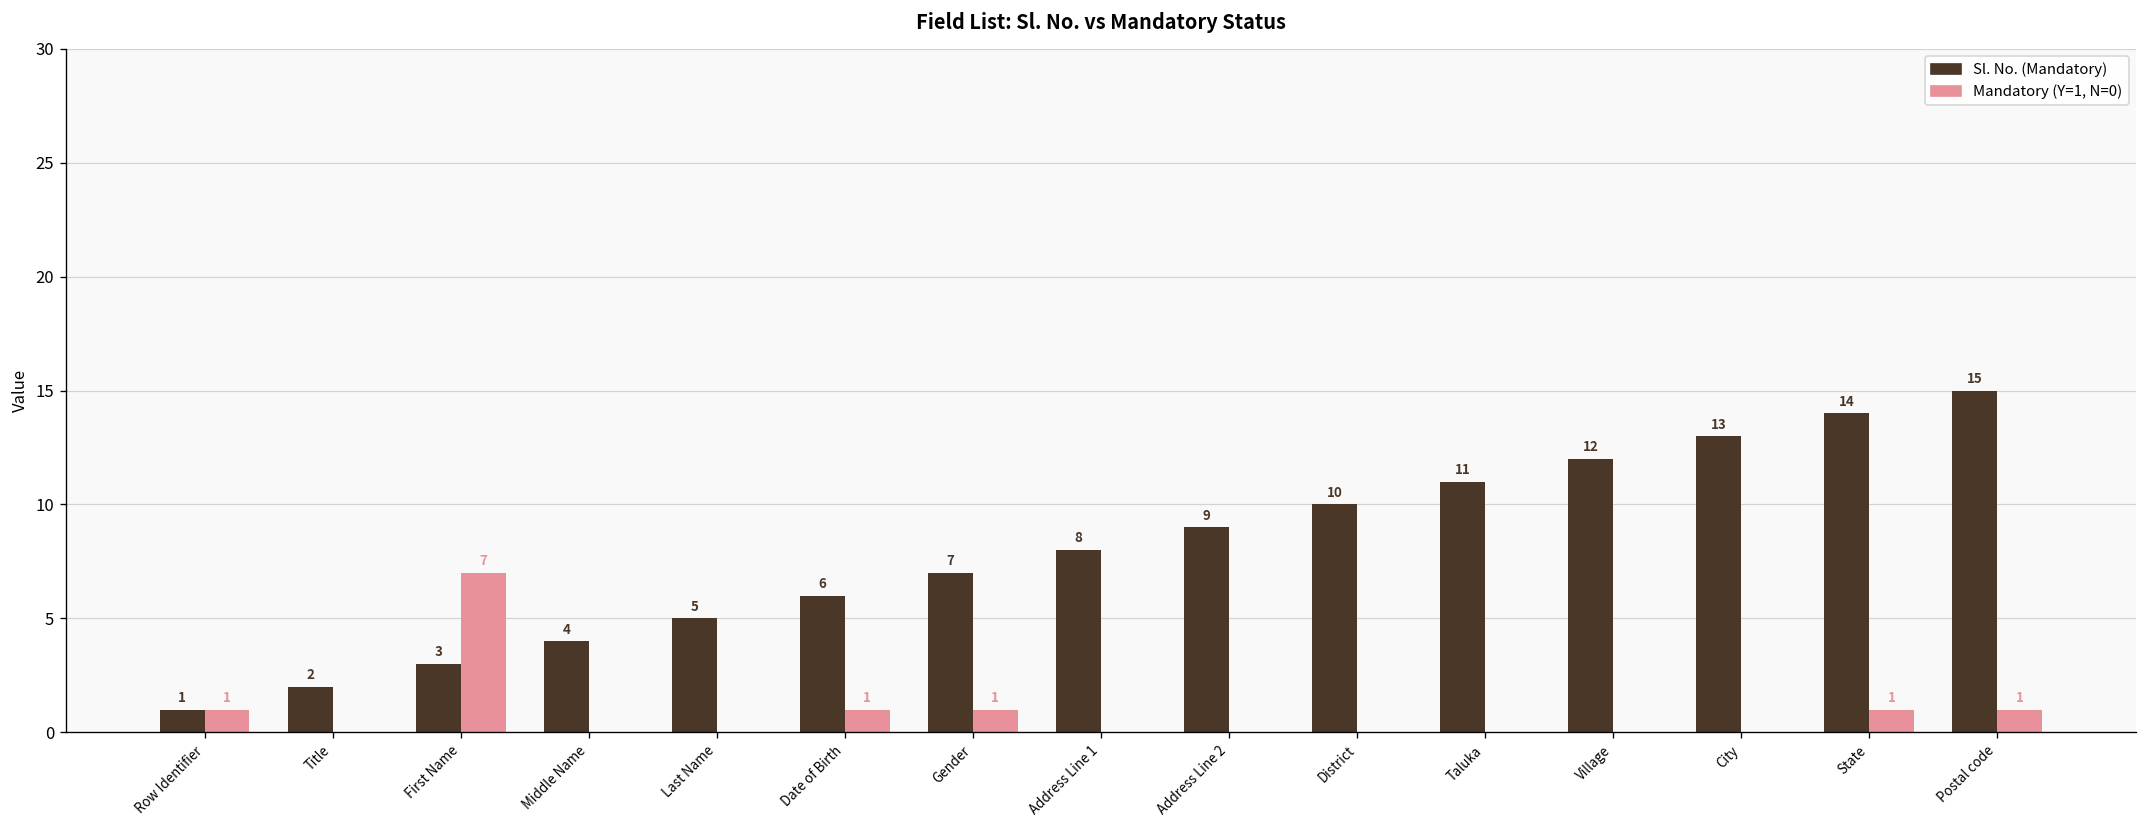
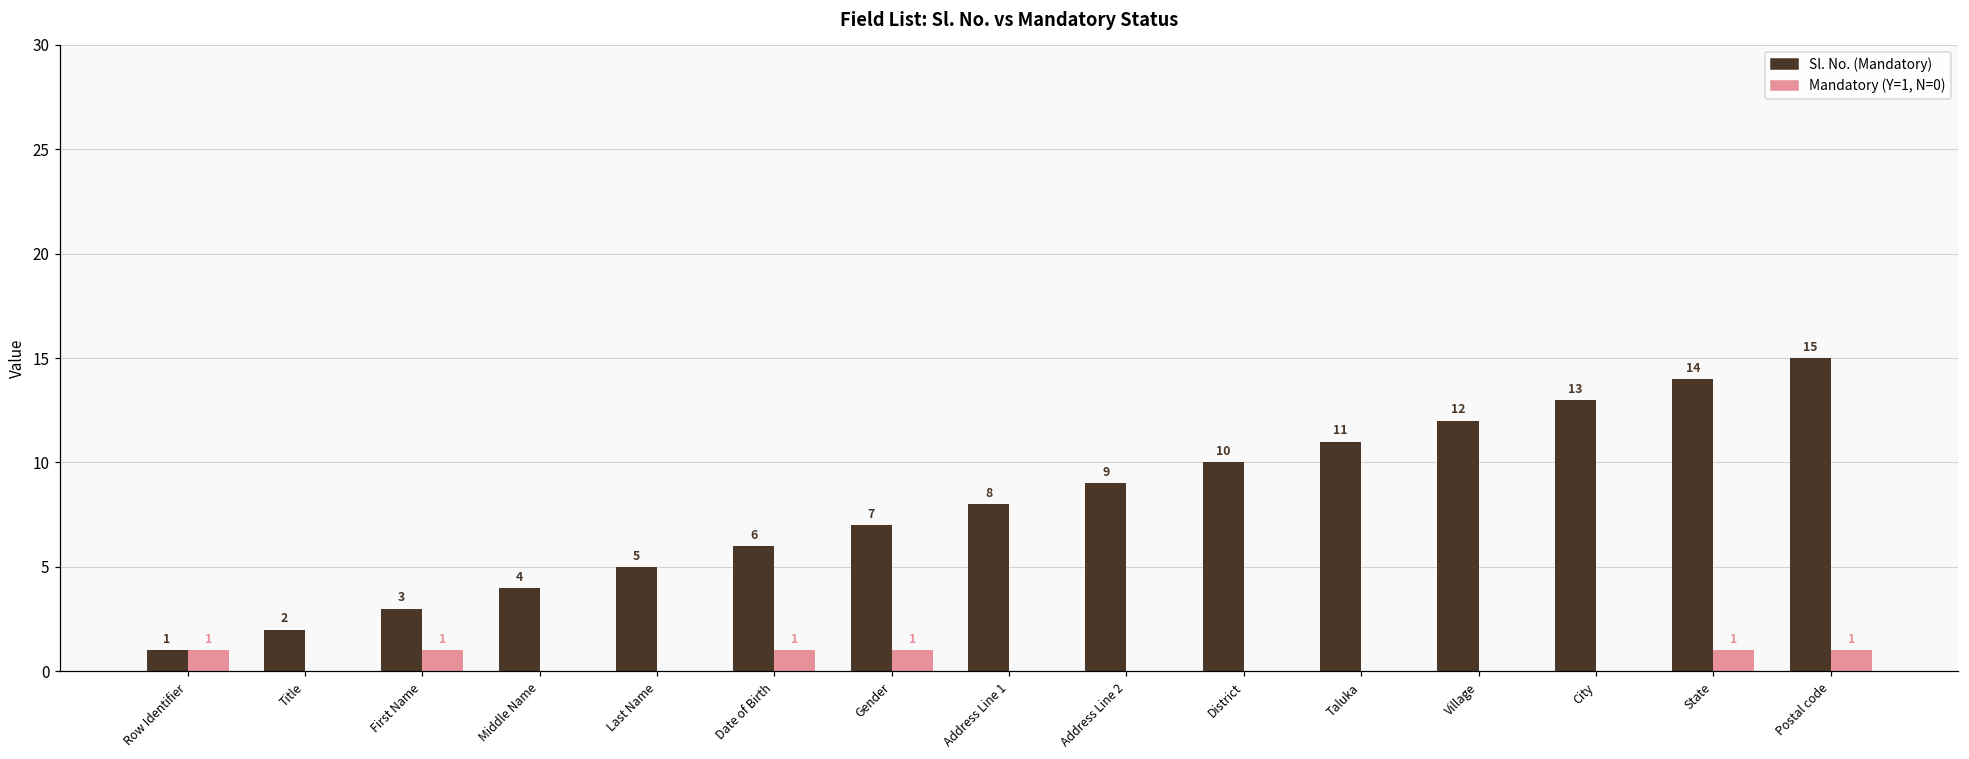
Mandatory (Y=1, N=0), First Name: 7 -> 1
